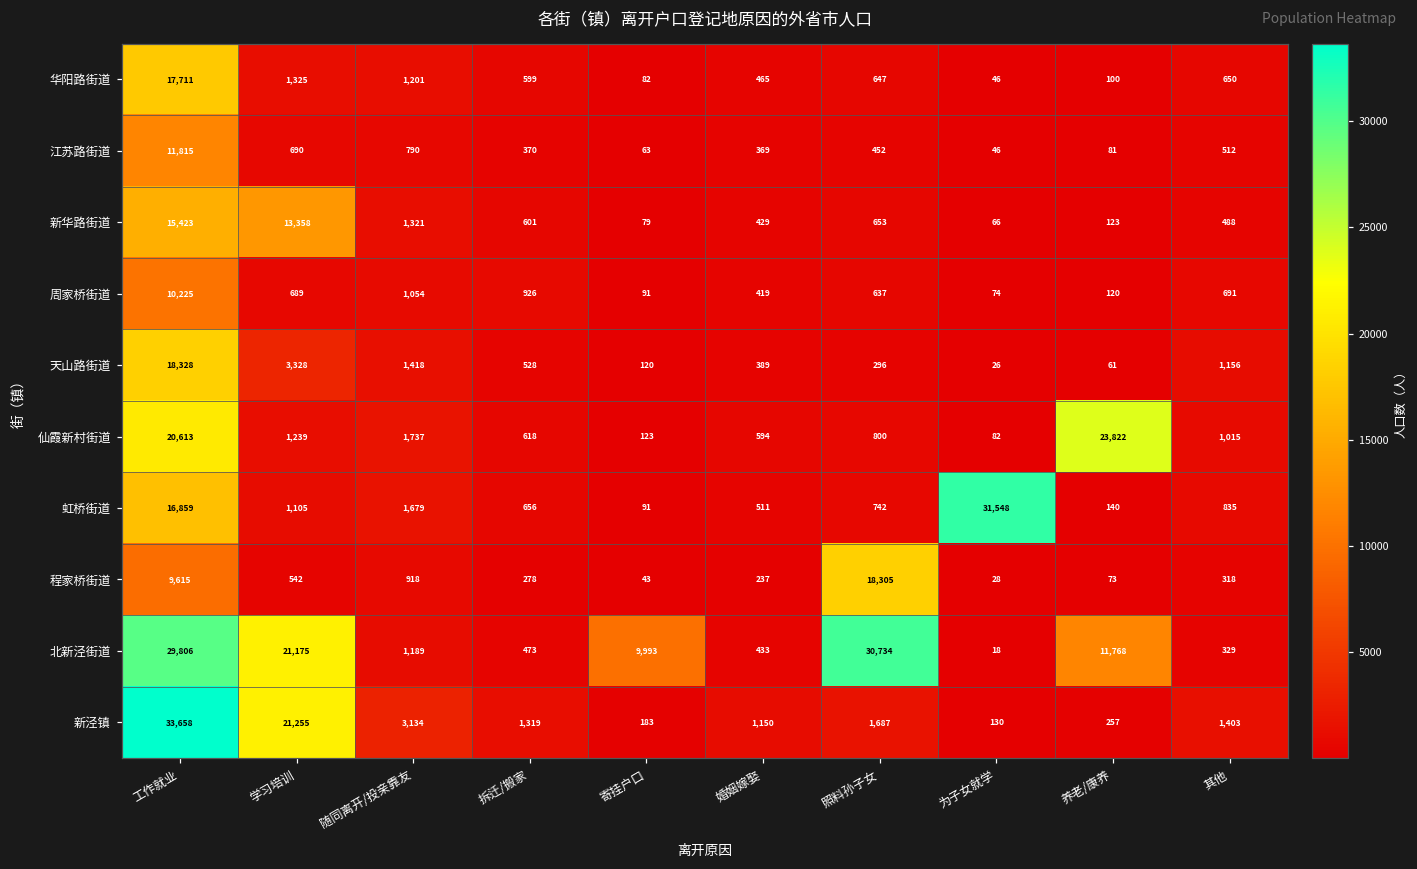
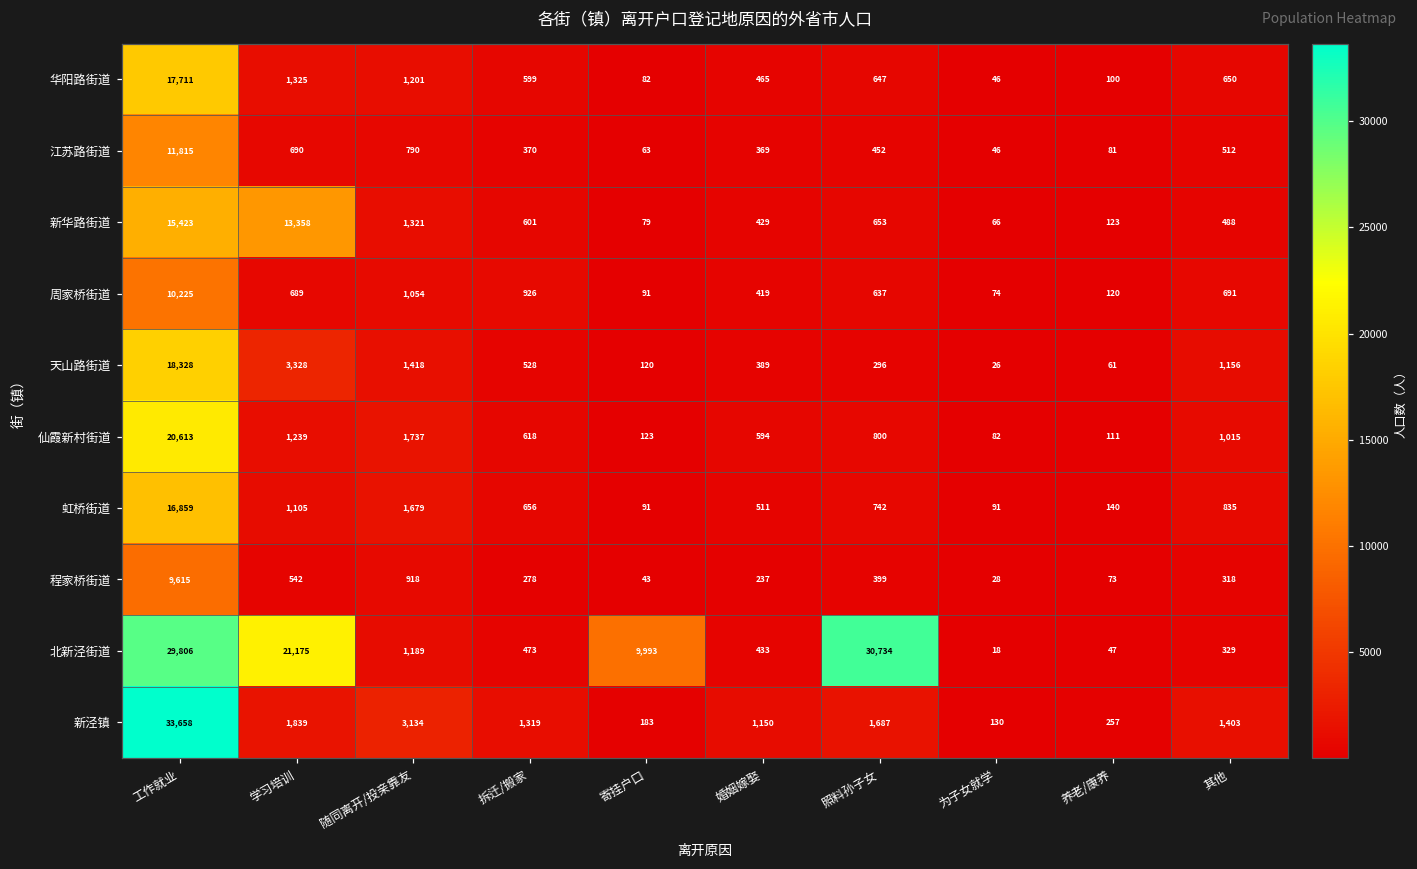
仙霞新村街道, 养老/康养: 23,822 -> 111
虹桥街道, 为子女就学: 31,548 -> 91
程家桥街道, 照料孙子女: 18,305 -> 399
北新泾街道, 养老/康养: 11,768 -> 47
新泾镇, 学习培训: 21,255 -> 1,839
